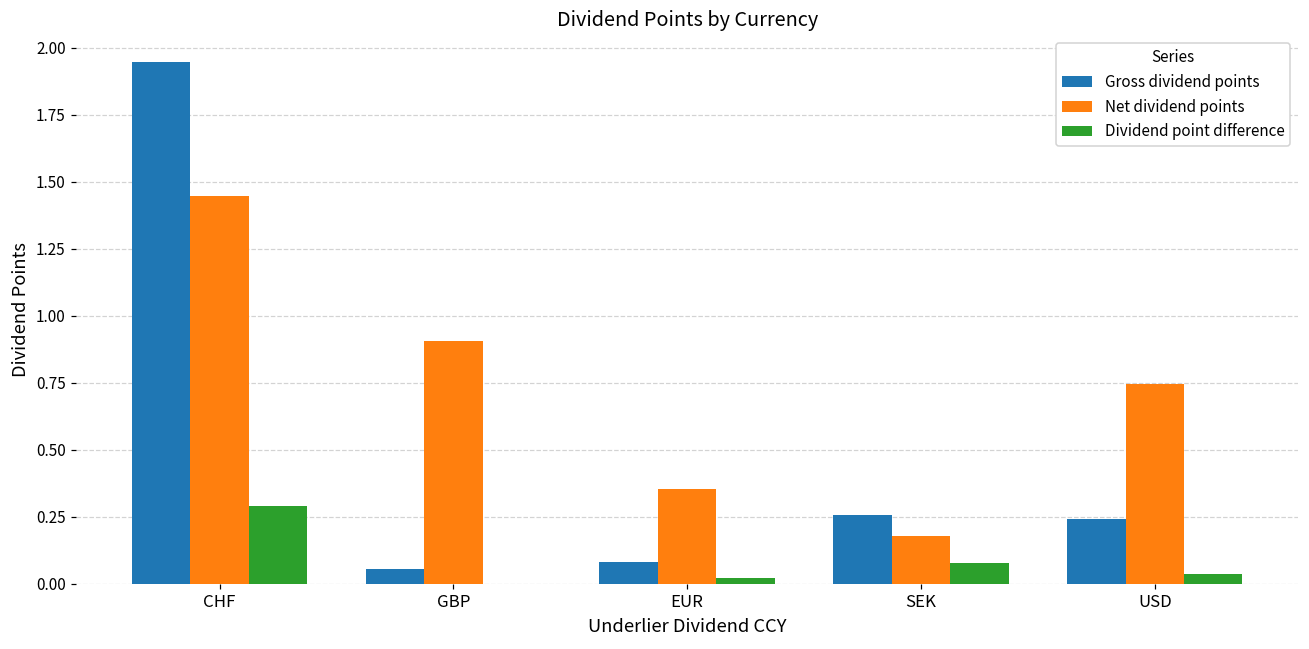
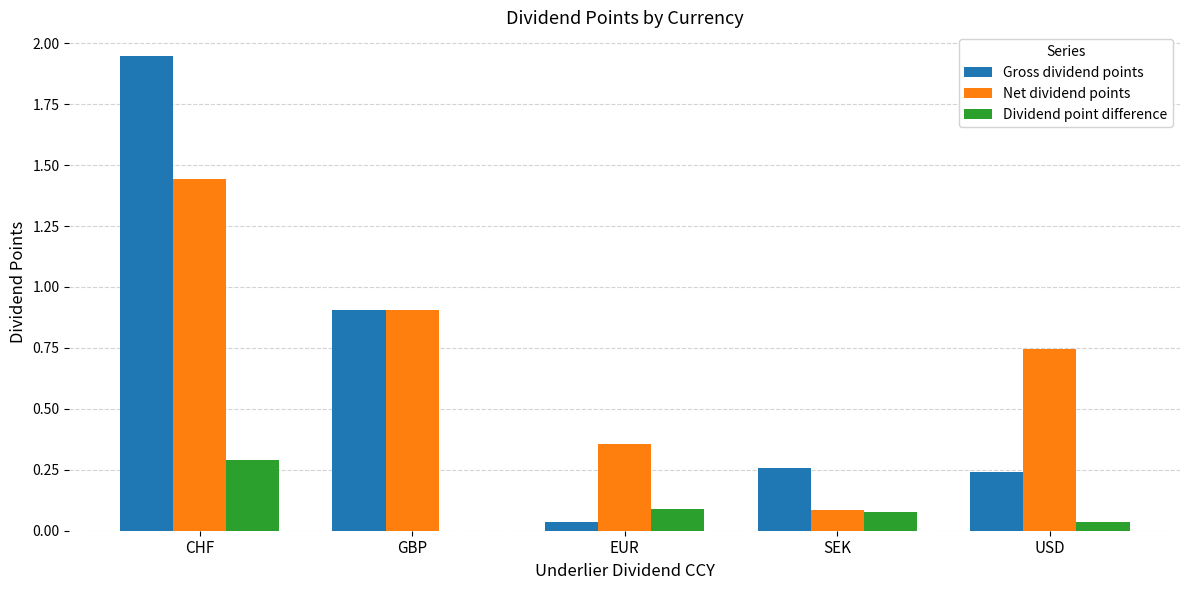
Gross dividend points, GBP: 0.05 -> 0.91
Gross dividend points, EUR: 0.08 -> 0.04
Dividend point difference, EUR: 0.02 -> 0.09
Net dividend points, SEK: 0.18 -> 0.08
